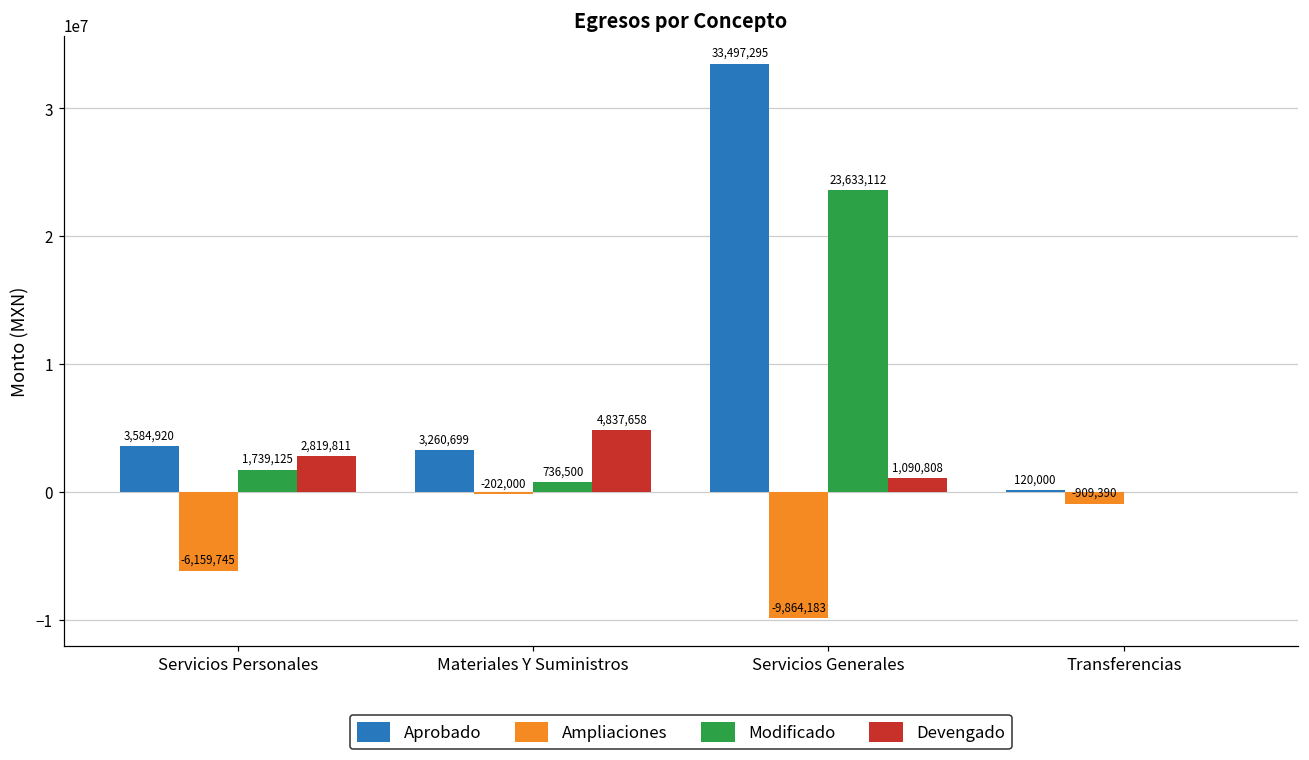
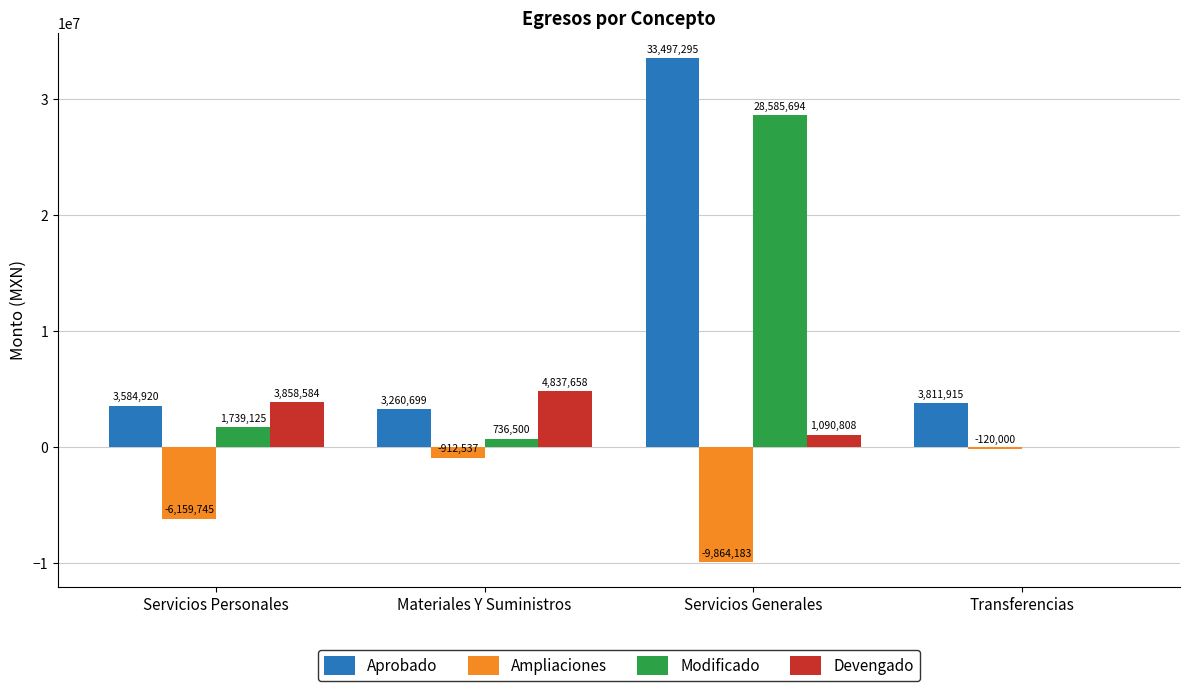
Devengado, Servicios Personales: 2,819,811 -> 3,858,584
Ampliaciones, Materiales Y Suministros: -202,000 -> -912,537
Modificado, Servicios Generales: 23,633,112 -> 28,585,694
Aprobado, Transferencias: 120,000 -> 3,811,915
Ampliaciones, Transferencias: -909,390 -> -120,000
